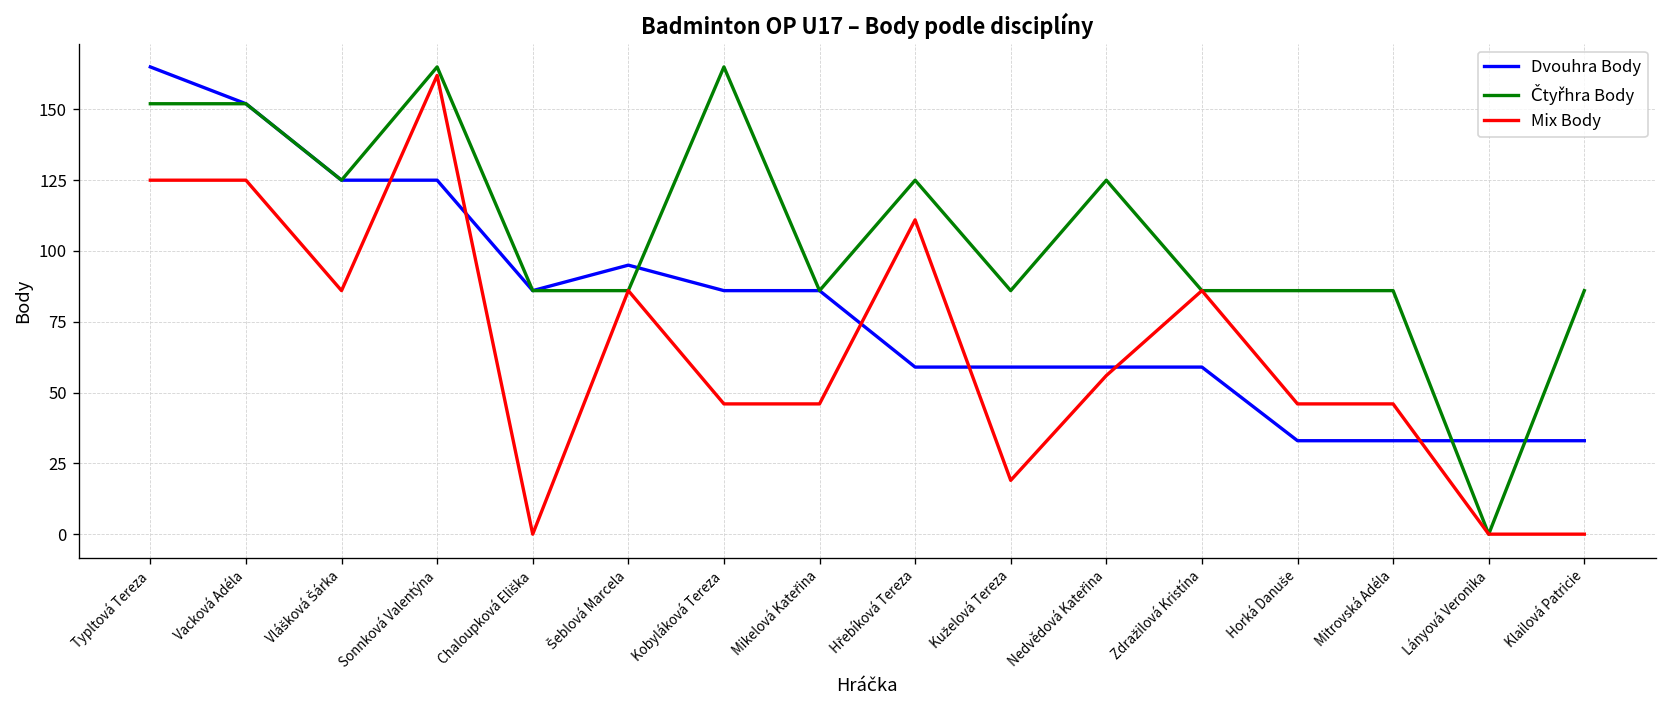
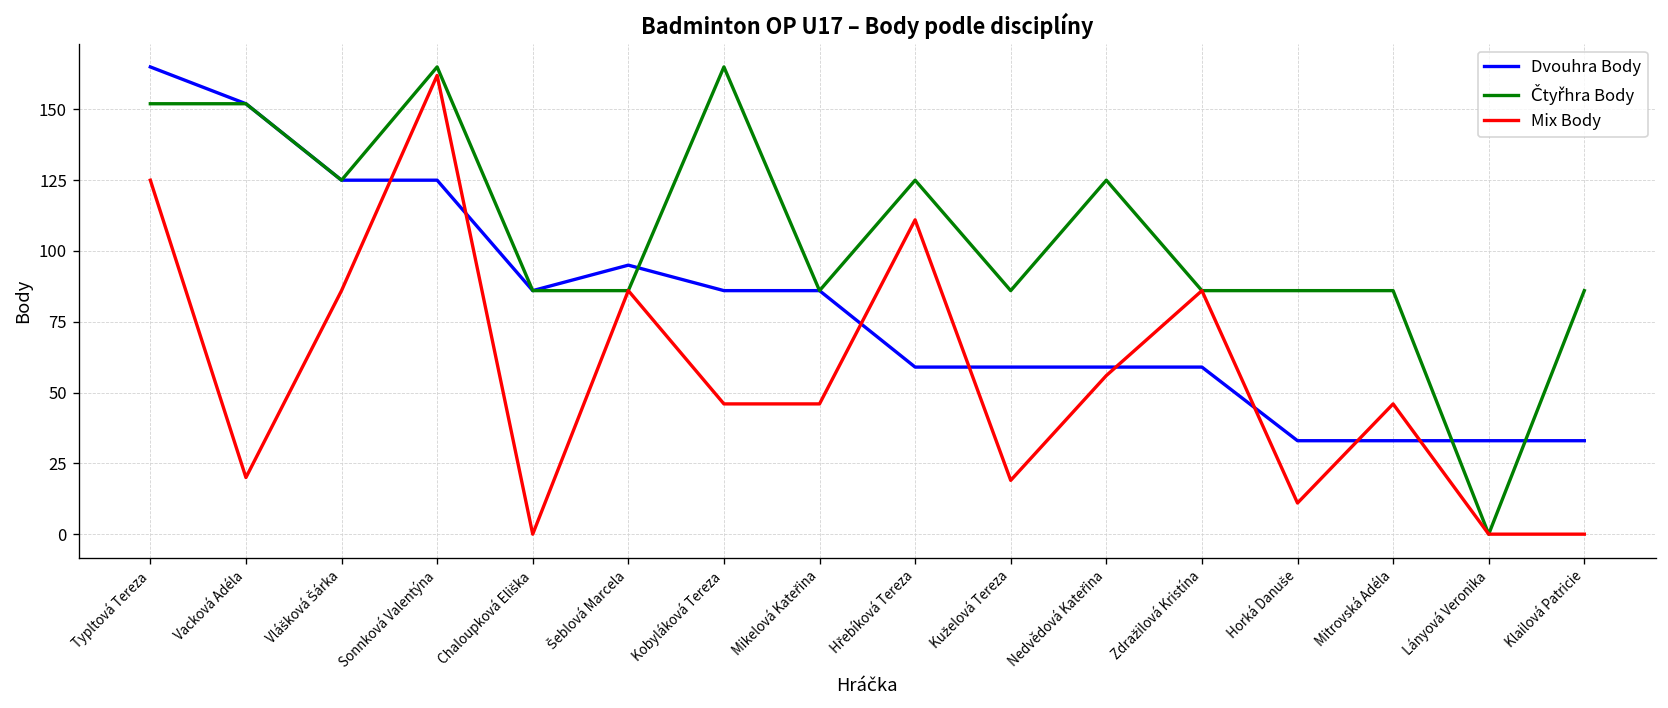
Mix Body, Vacková Adéla: 125 -> 20
Mix Body, Horká Danuše: 46 -> 11
